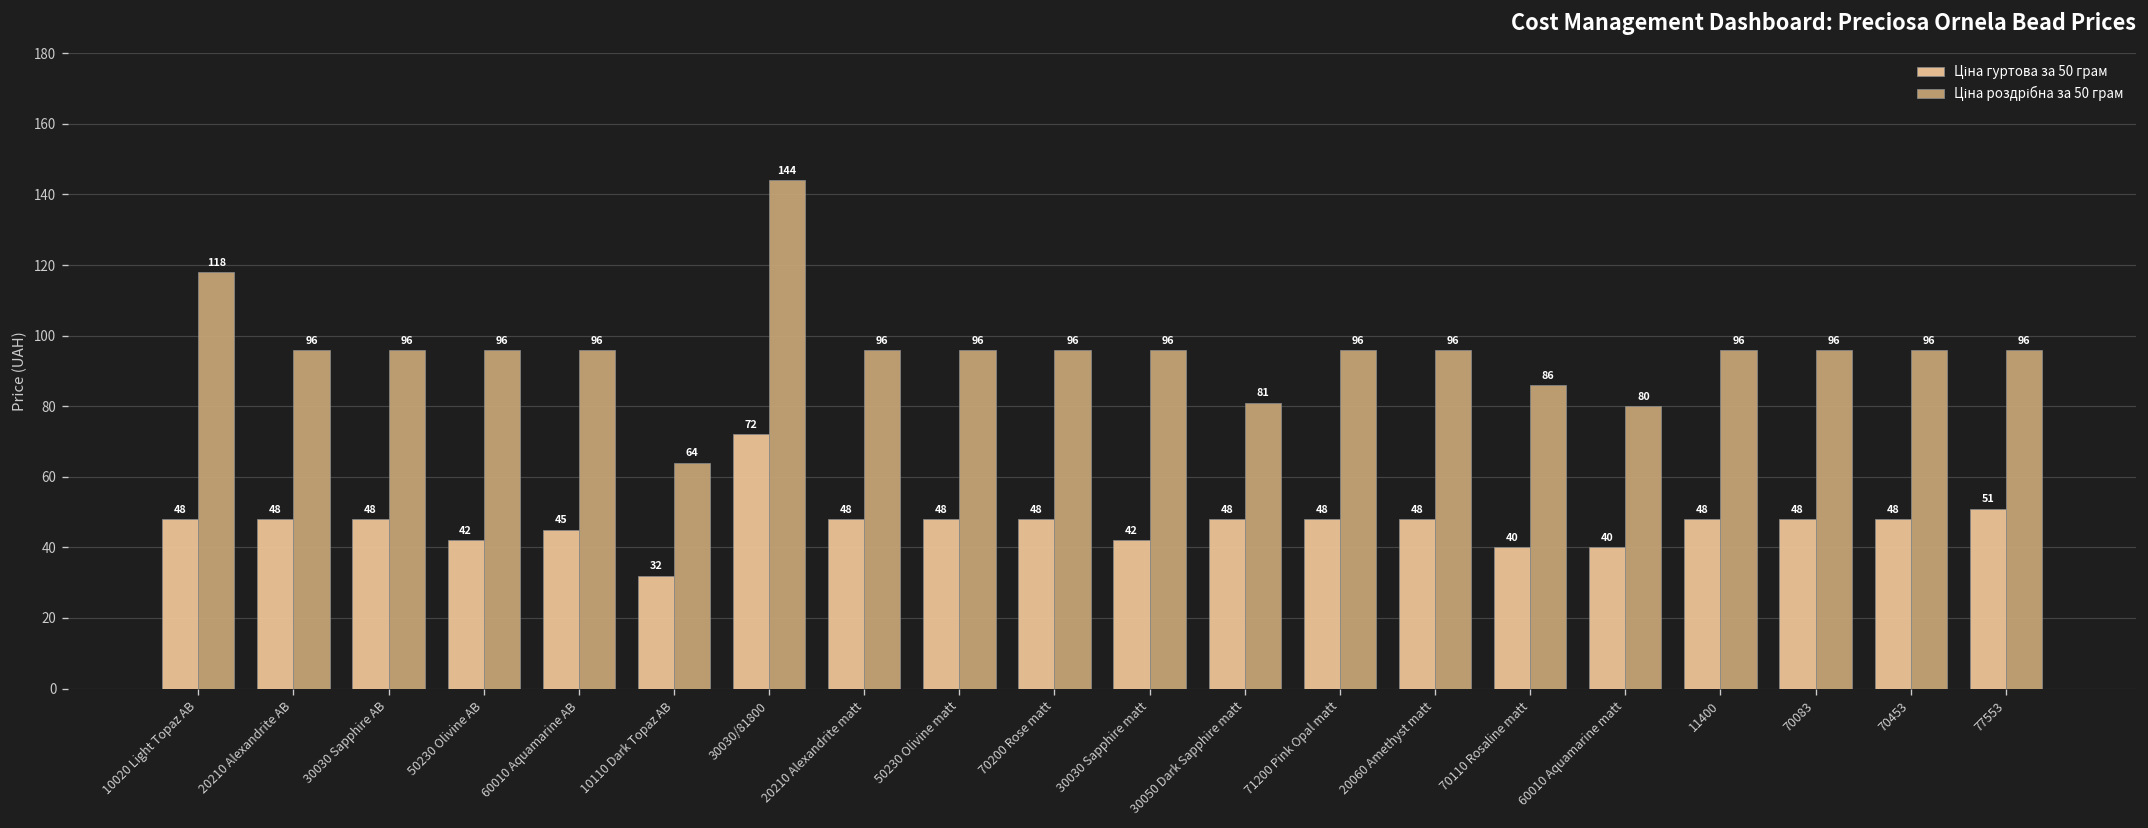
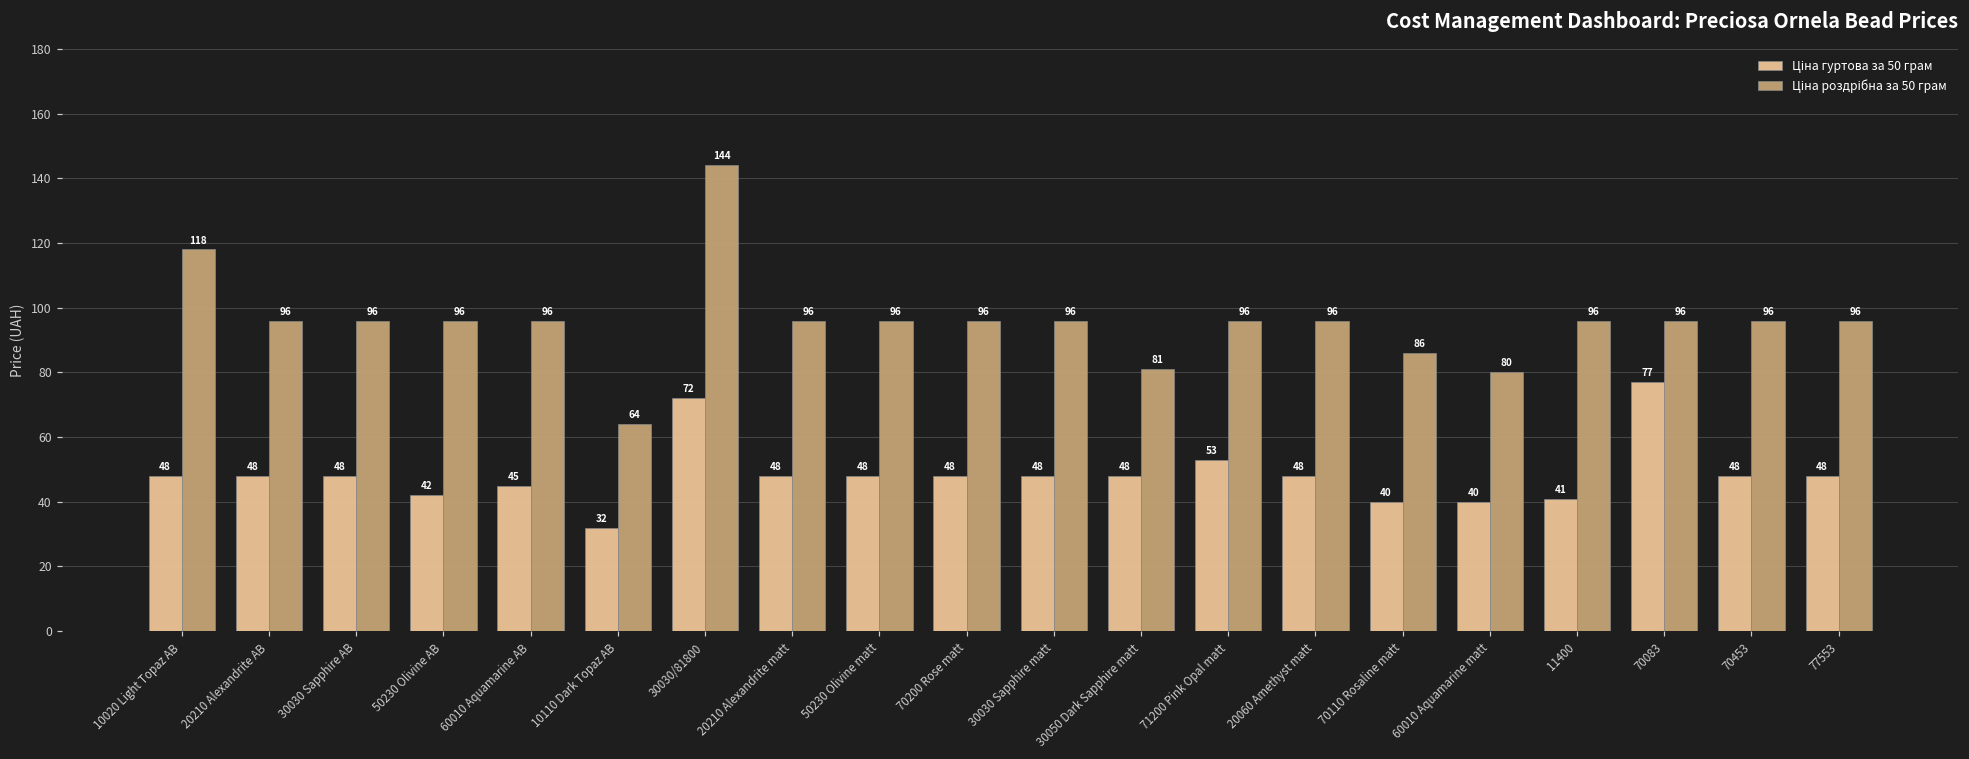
Ціна гуртова за 50 грам, 30030 Sapphire matt: 42 -> 48
Ціна гуртова за 50 грам, 71200 Pink Opal matt: 48 -> 53
Ціна гуртова за 50 грам, 11400: 48 -> 41
Ціна гуртова за 50 грам, 70083: 48 -> 77
Ціна гуртова за 50 грам, 77553: 51 -> 48
